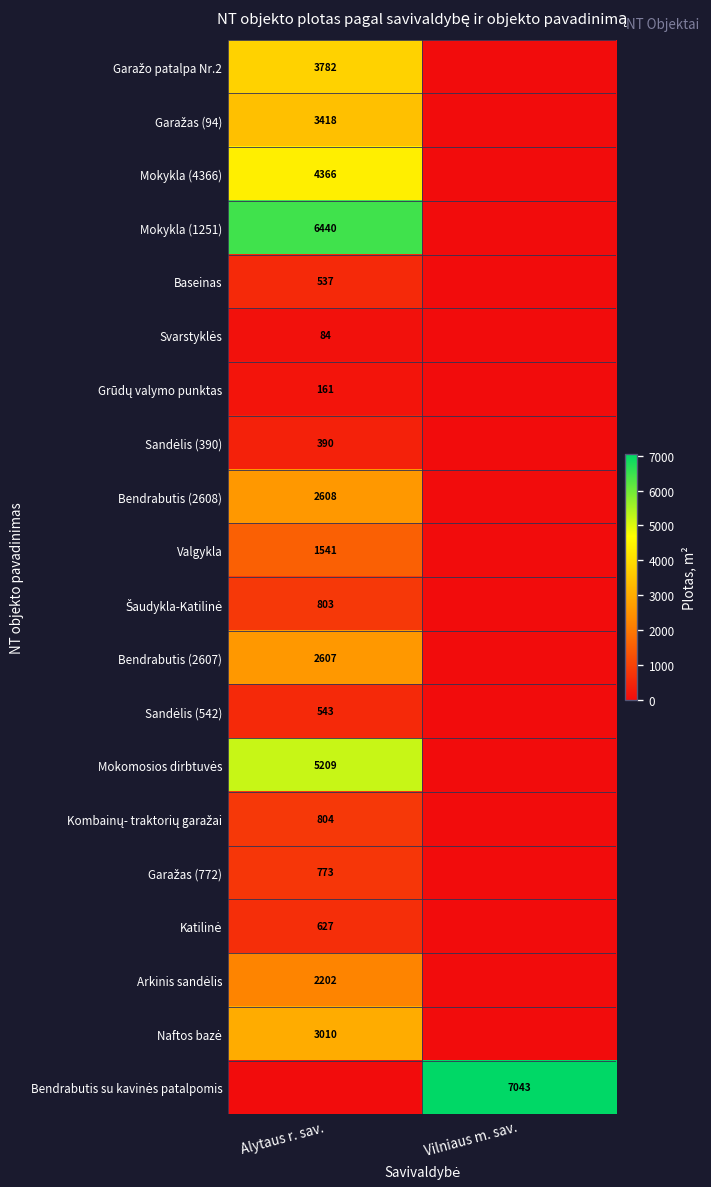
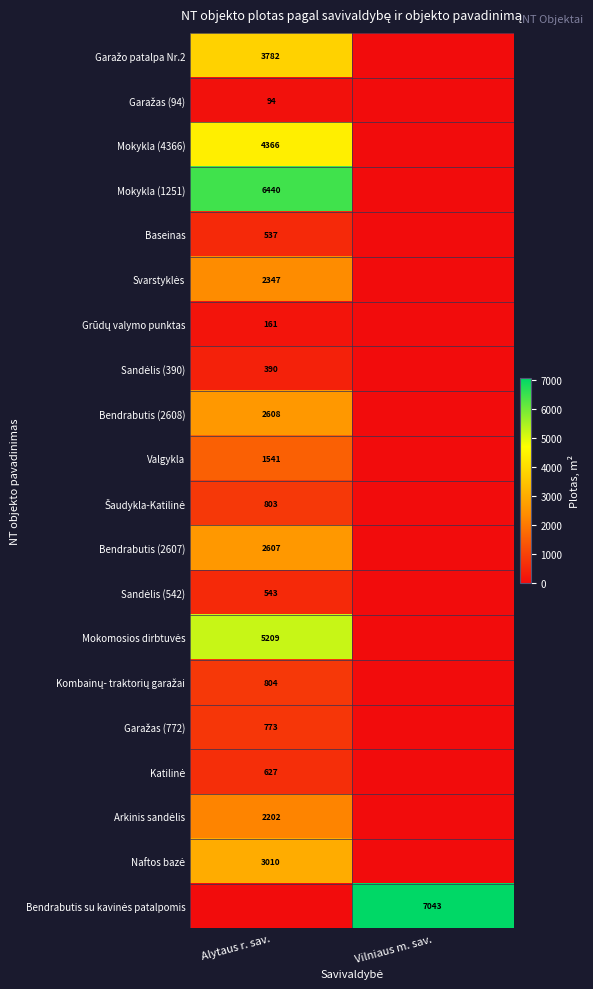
Garažas (94), Alytaus r. sav.: 3418 -> 94
Svarstyklės, Alytaus r. sav.: 84 -> 2347
